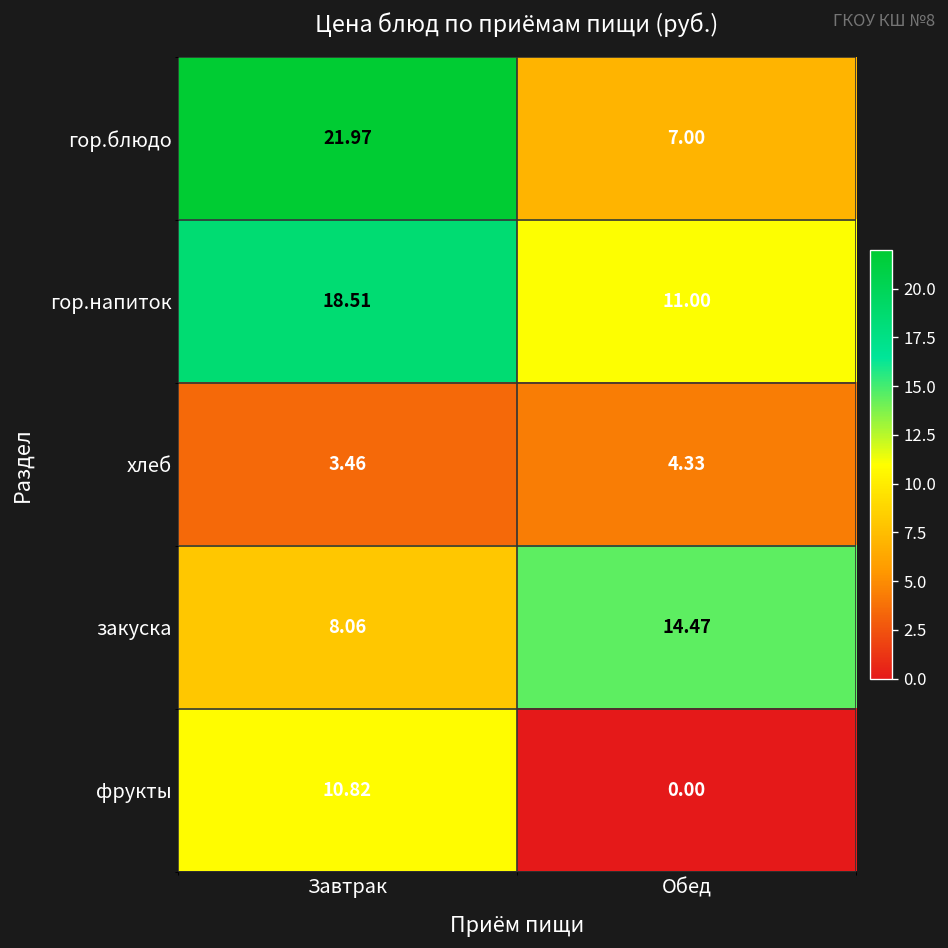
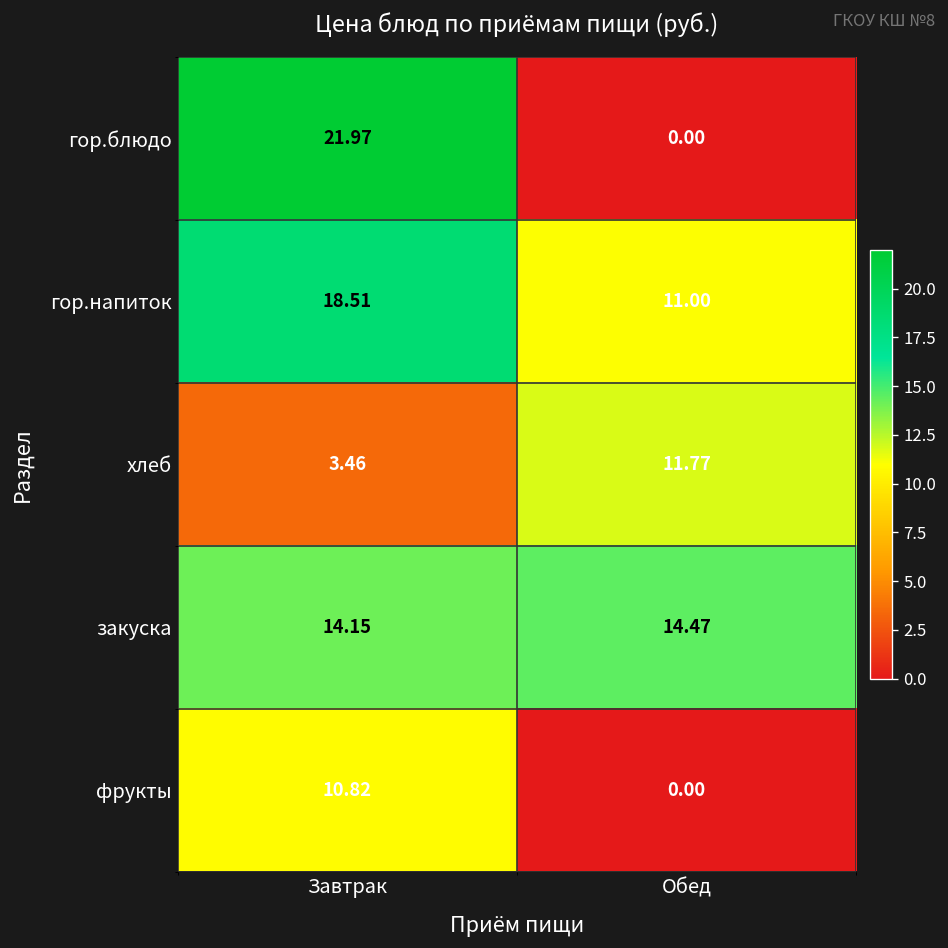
гор.блюдо, Обед: 7.00 -> 0.00
хлеб, Обед: 4.33 -> 11.77
закуска, Завтрак: 8.06 -> 14.15
